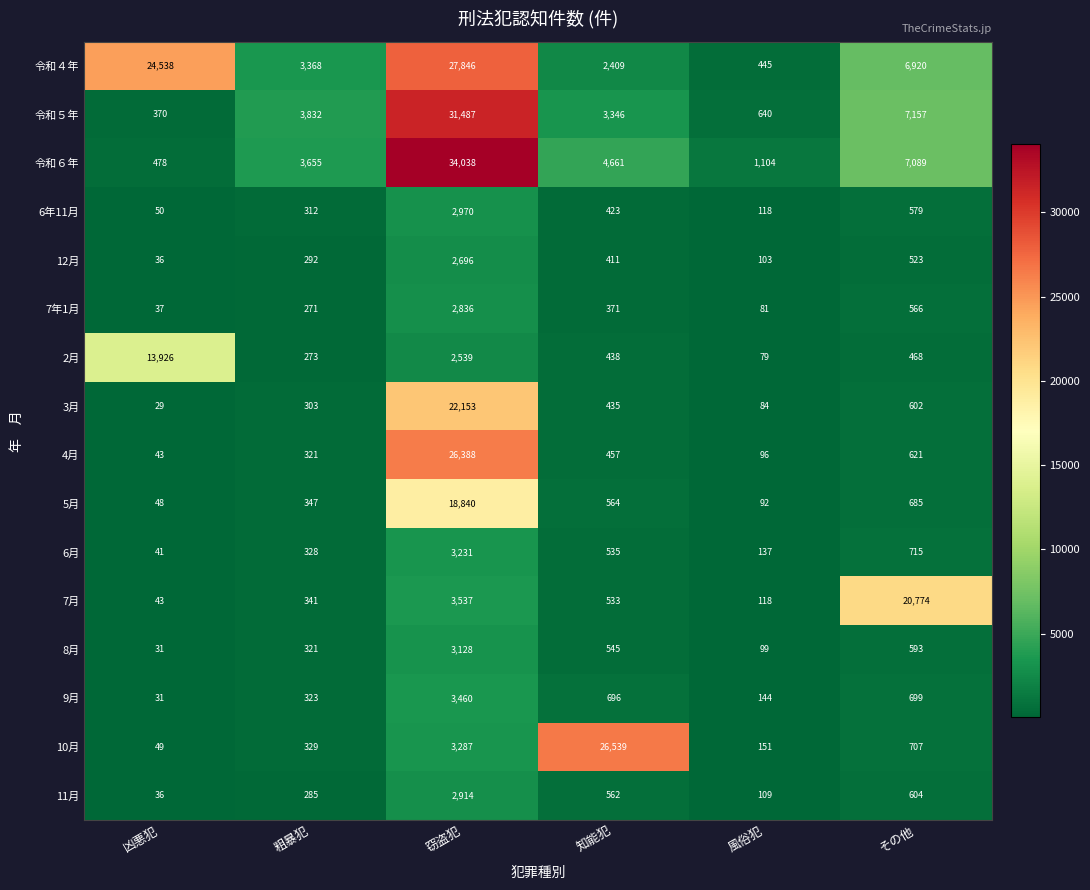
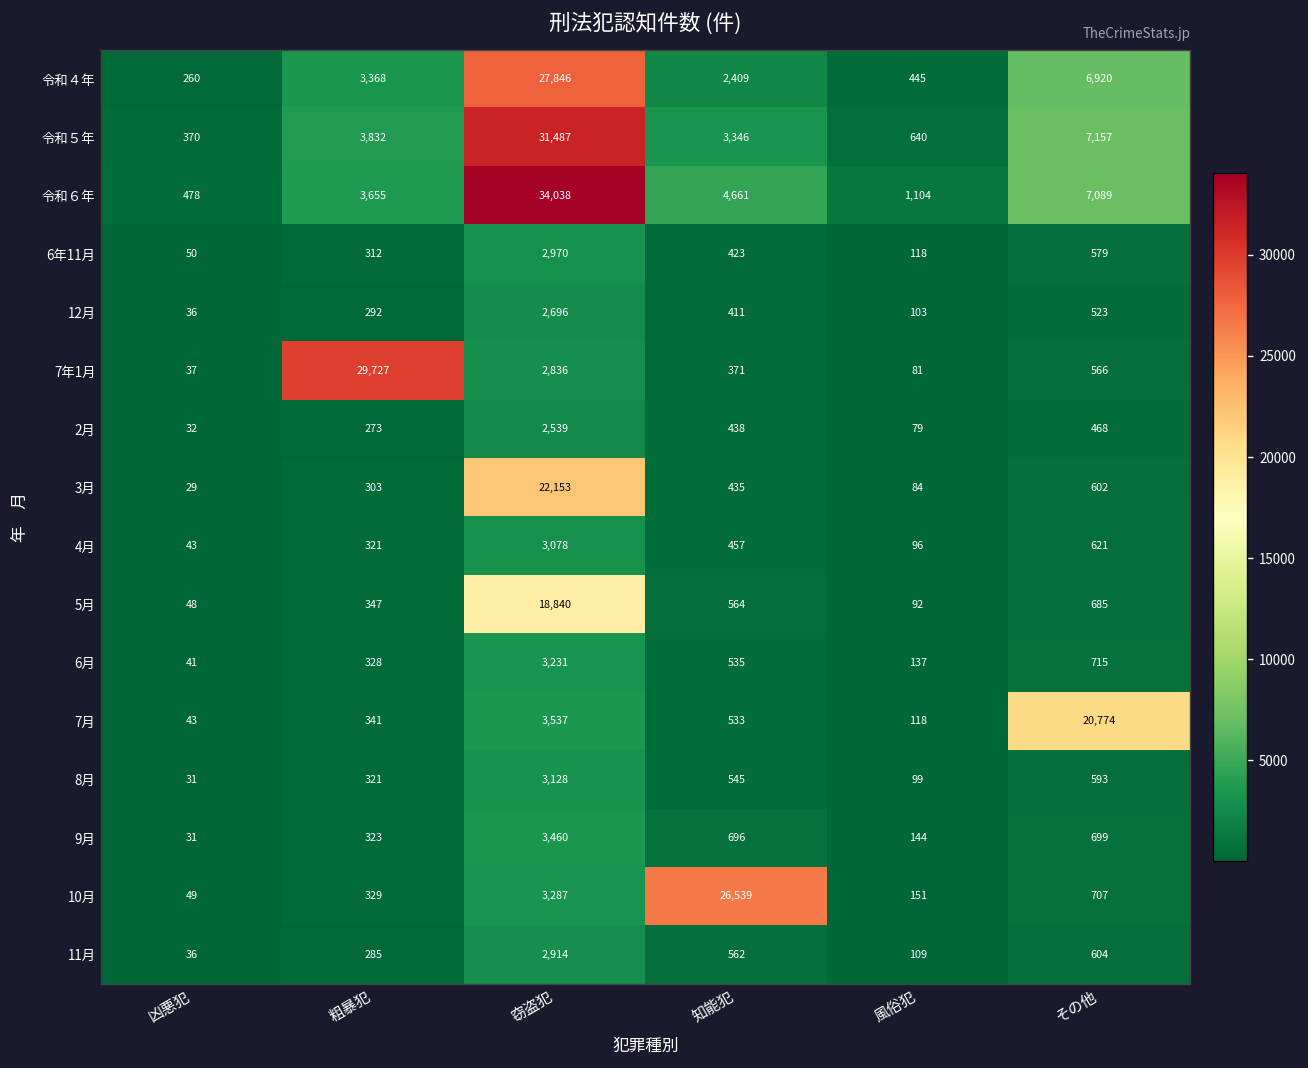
令和４年, 凶悪犯: 24,538 -> 260
7年1月, 粗暴犯: 271 -> 29,727
2月, 凶悪犯: 13,926 -> 32
4月, 窃盗犯: 26,388 -> 3,078
